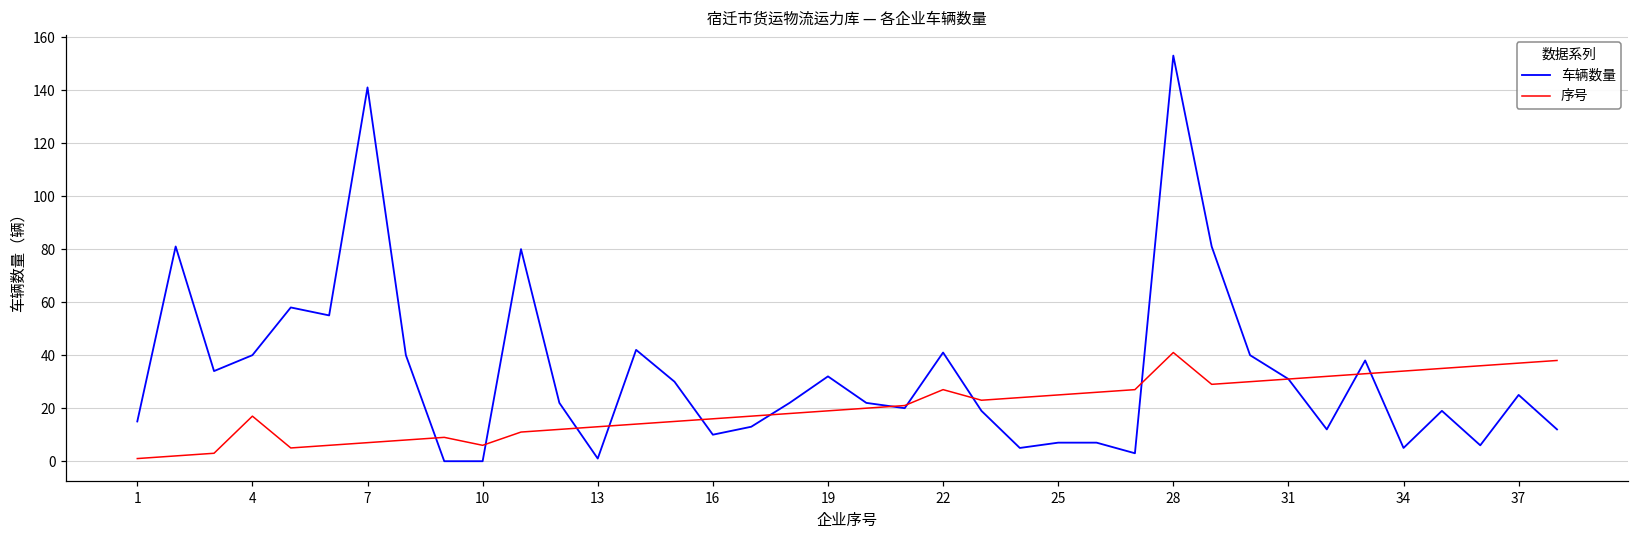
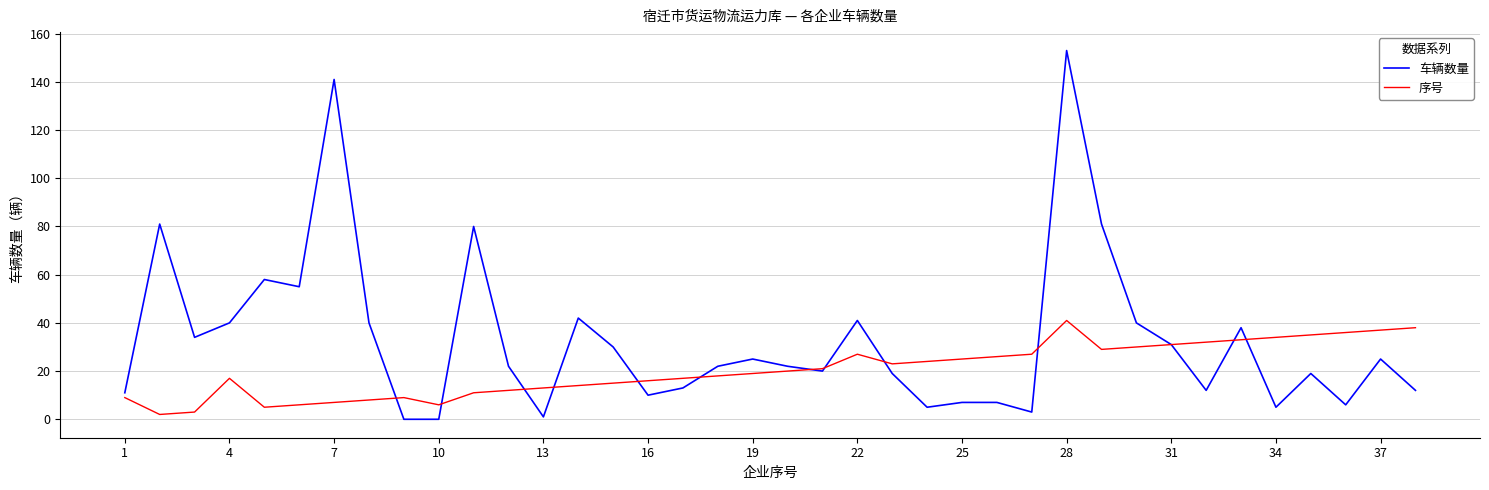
车辆数量, 1: 15 -> 11
序号, 1: 1 -> 9
车辆数量, 19: 32 -> 25
